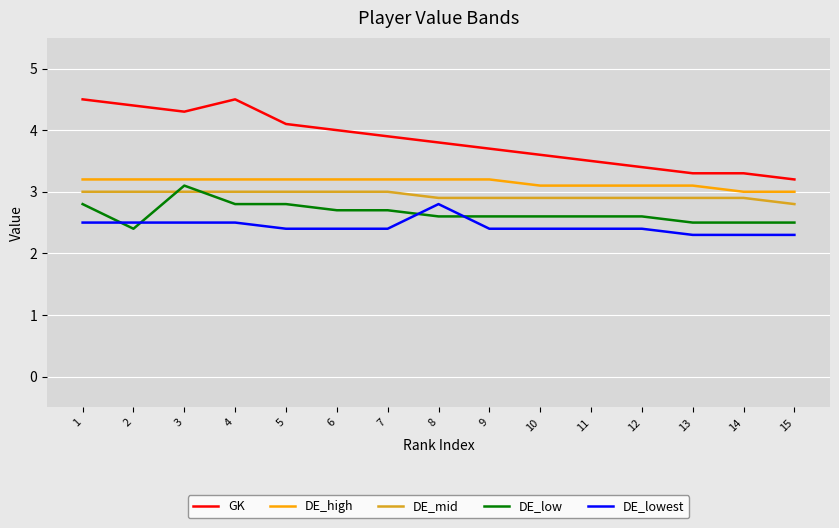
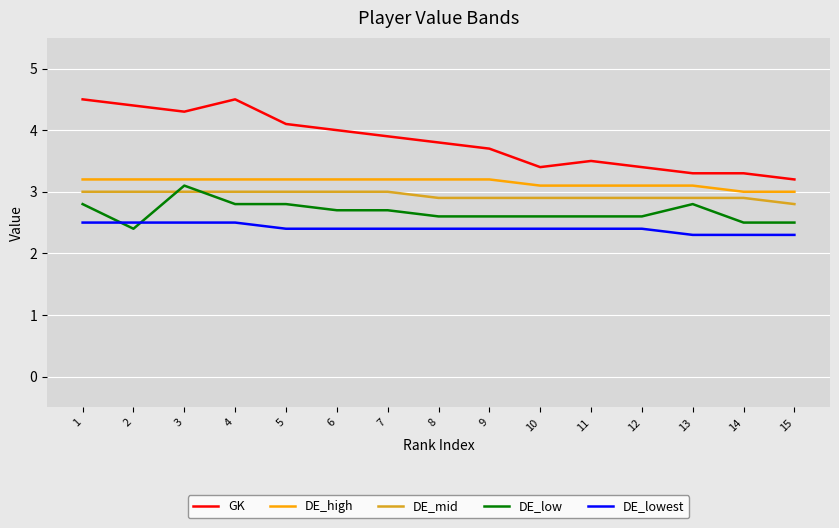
DE_lowest, 8: 2.8 -> 2.4
GK, 10: 3.6 -> 3.4
DE_low, 13: 2.5 -> 2.8
